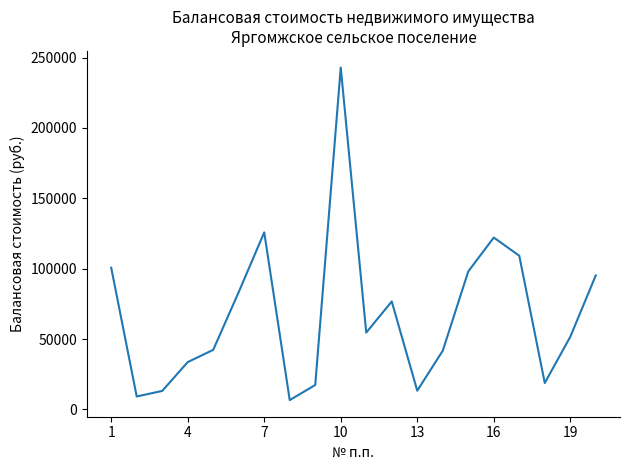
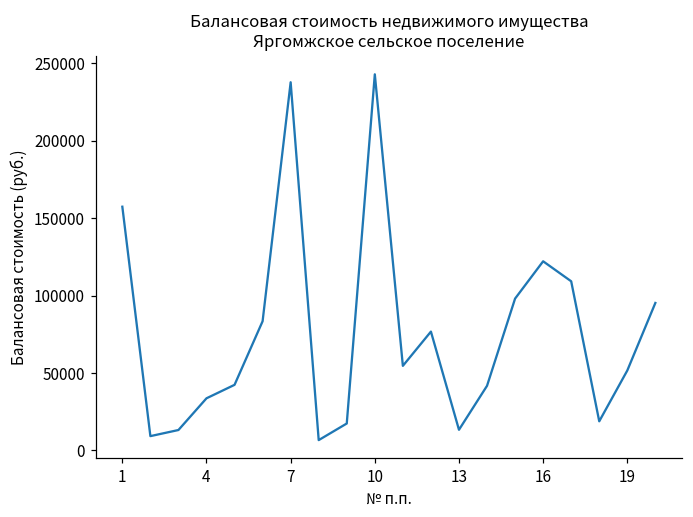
1: 101000 -> 157000
7: 126000 -> 238000
